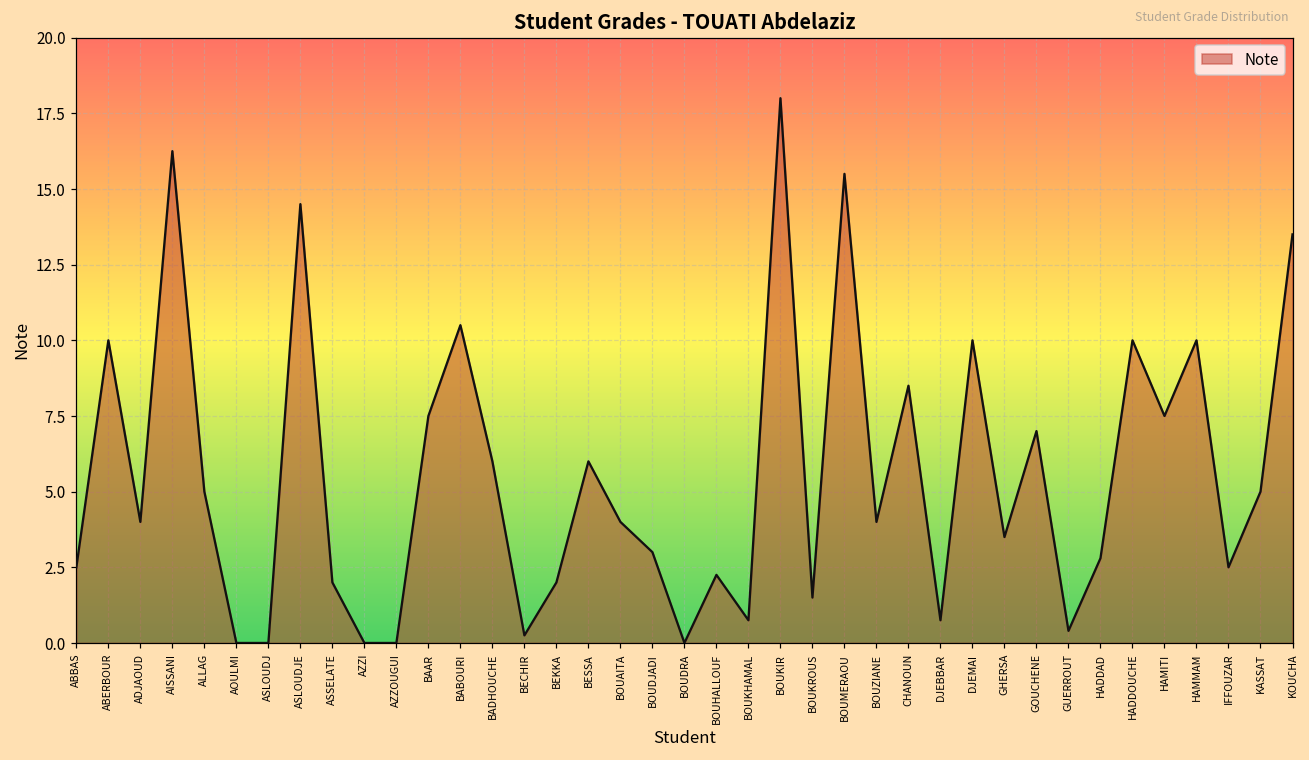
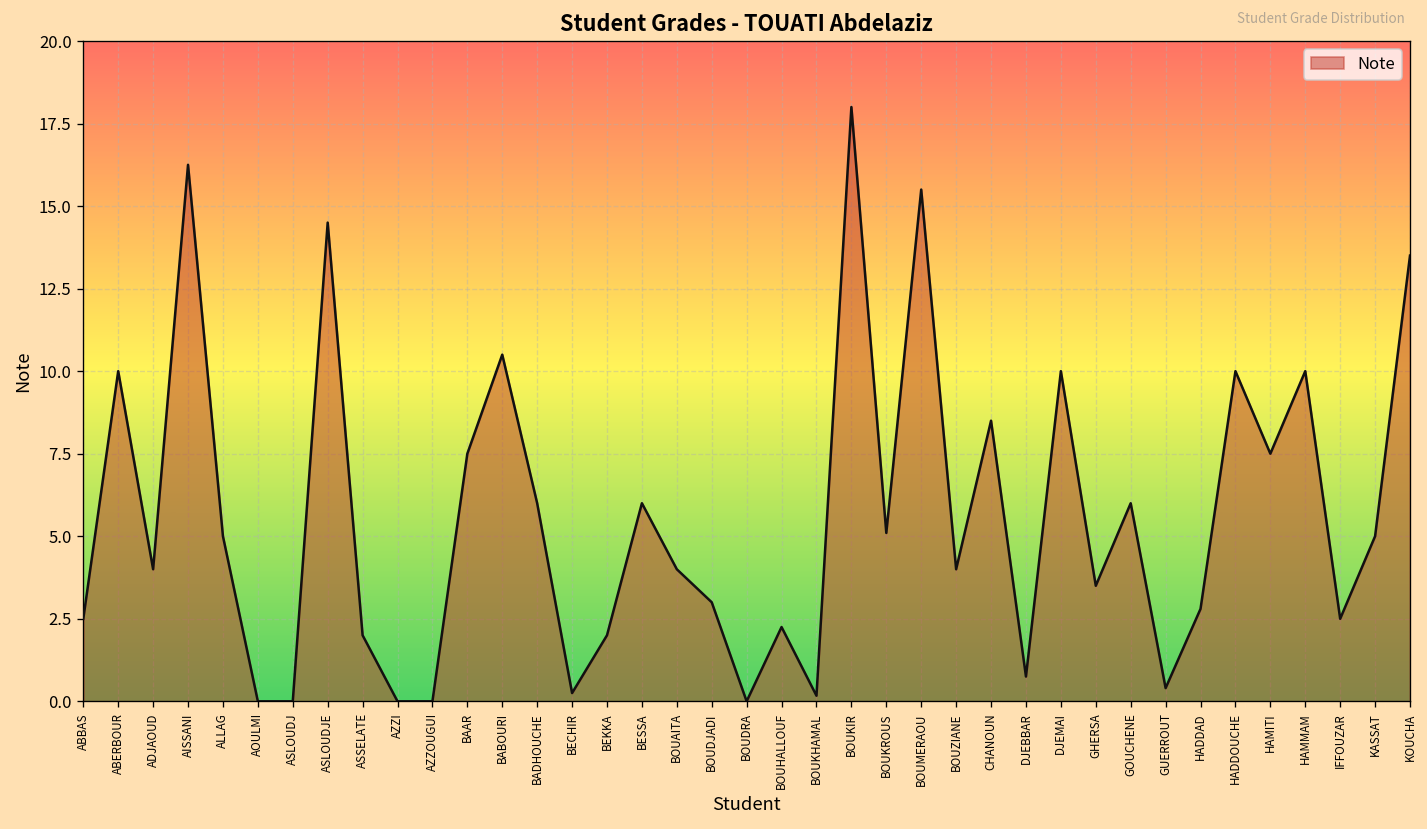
BOUKHAMAL: 0.8 -> 0.2
BOUKROUS: 1.5 -> 5.1
GOUCHENE: 7 -> 6
